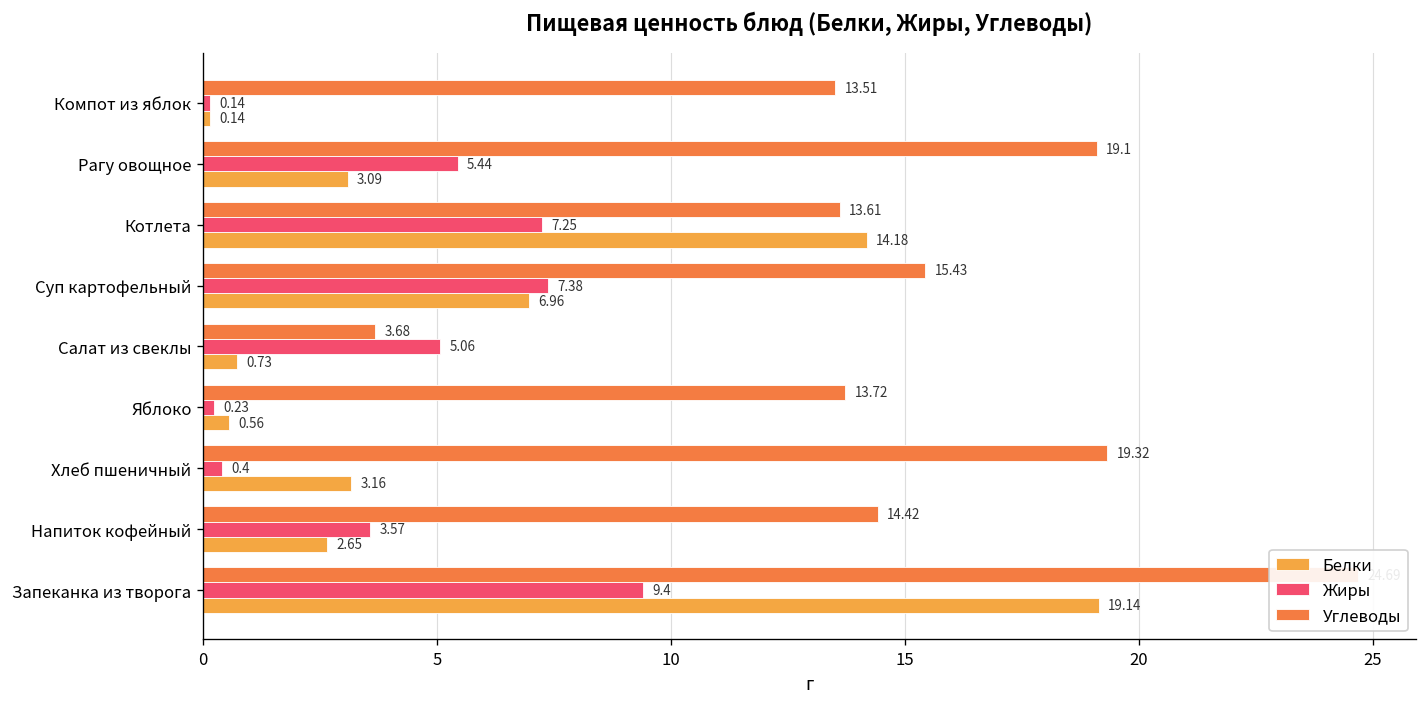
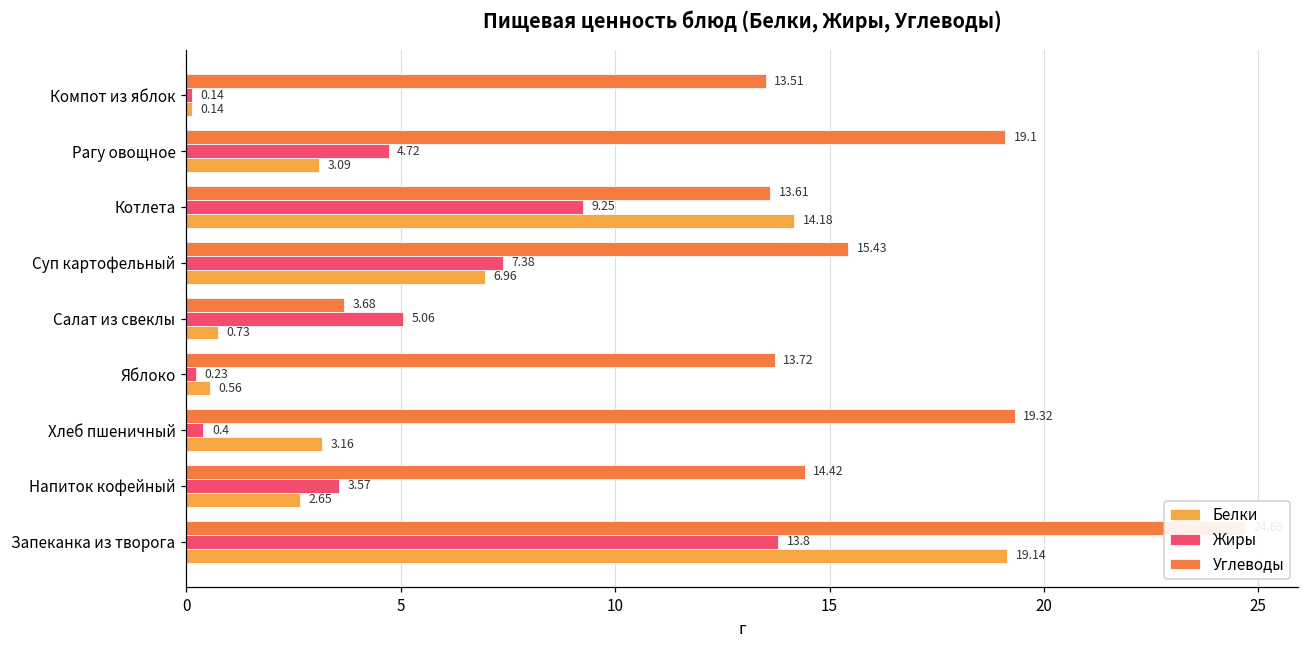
Жиры, Рагу овощное: 5.44 -> 4.72
Жиры, Котлета: 7.25 -> 9.25
Жиры, Запеканка из творога: 9.4 -> 13.8
